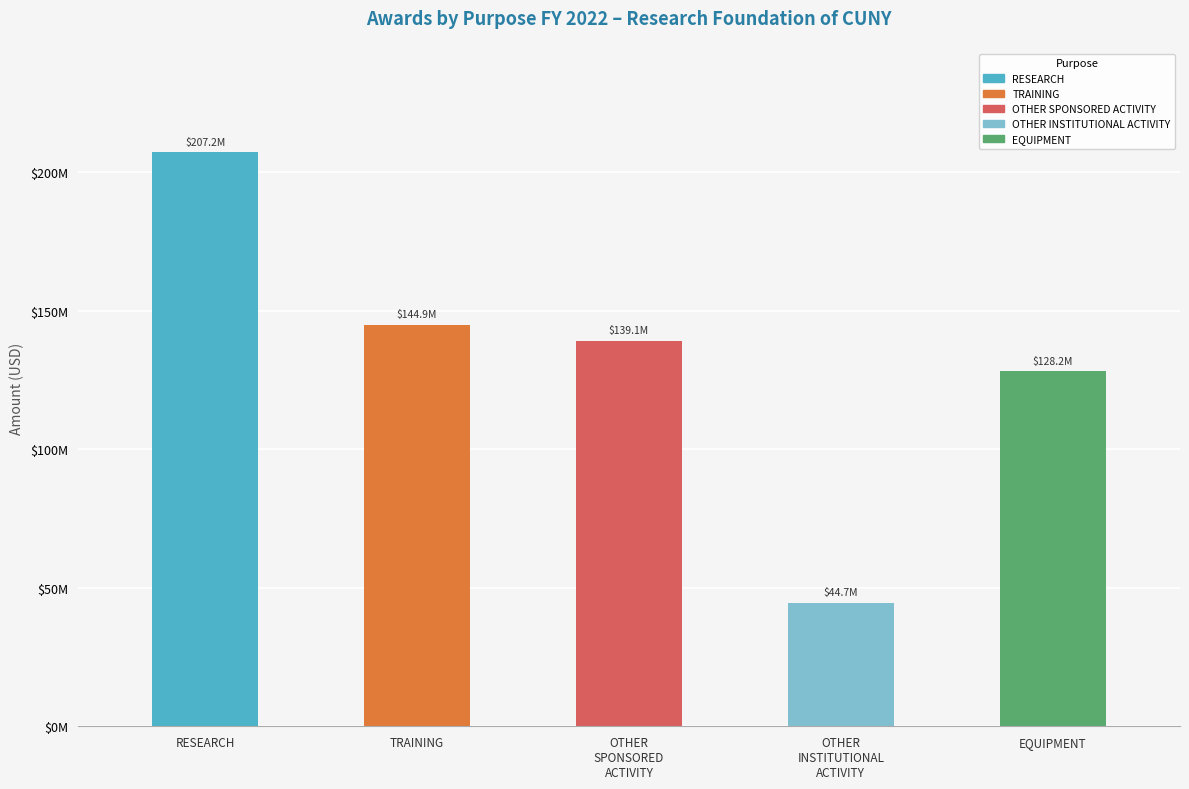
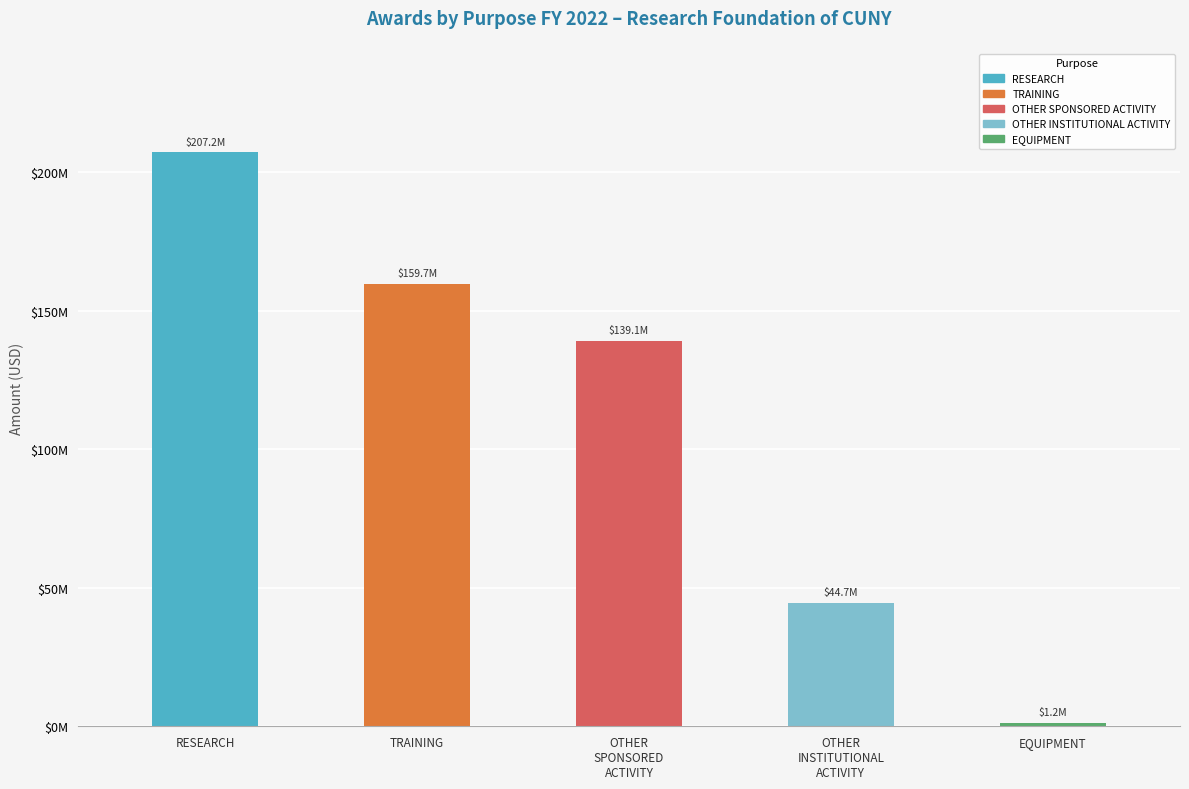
TRAINING: $144.9M -> $159.7M
EQUIPMENT: $128.2M -> $1.2M
